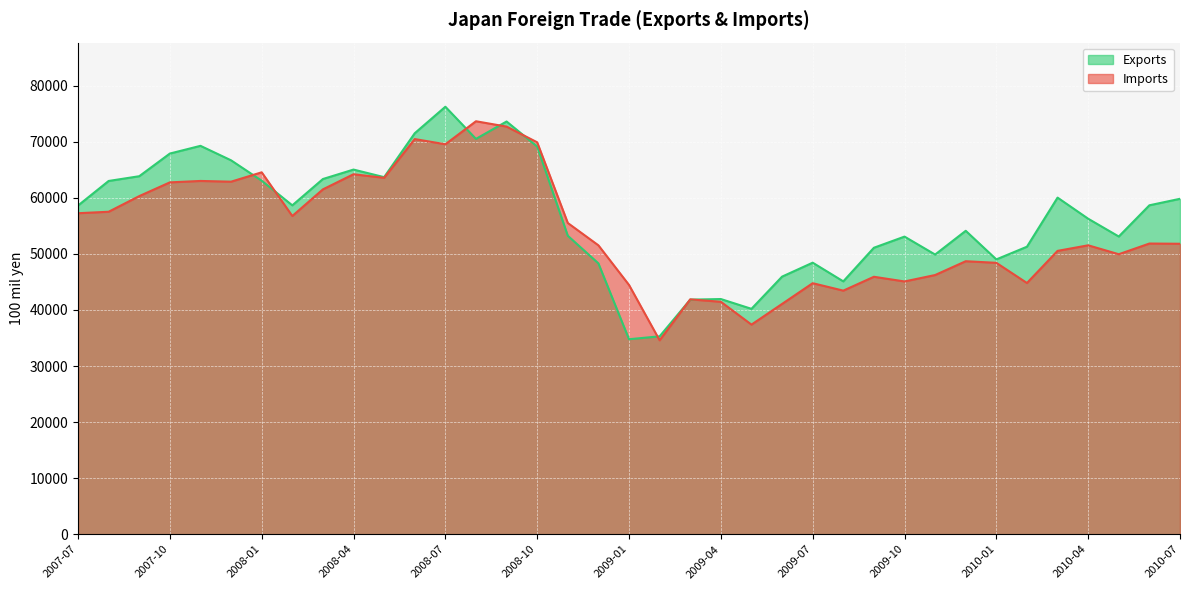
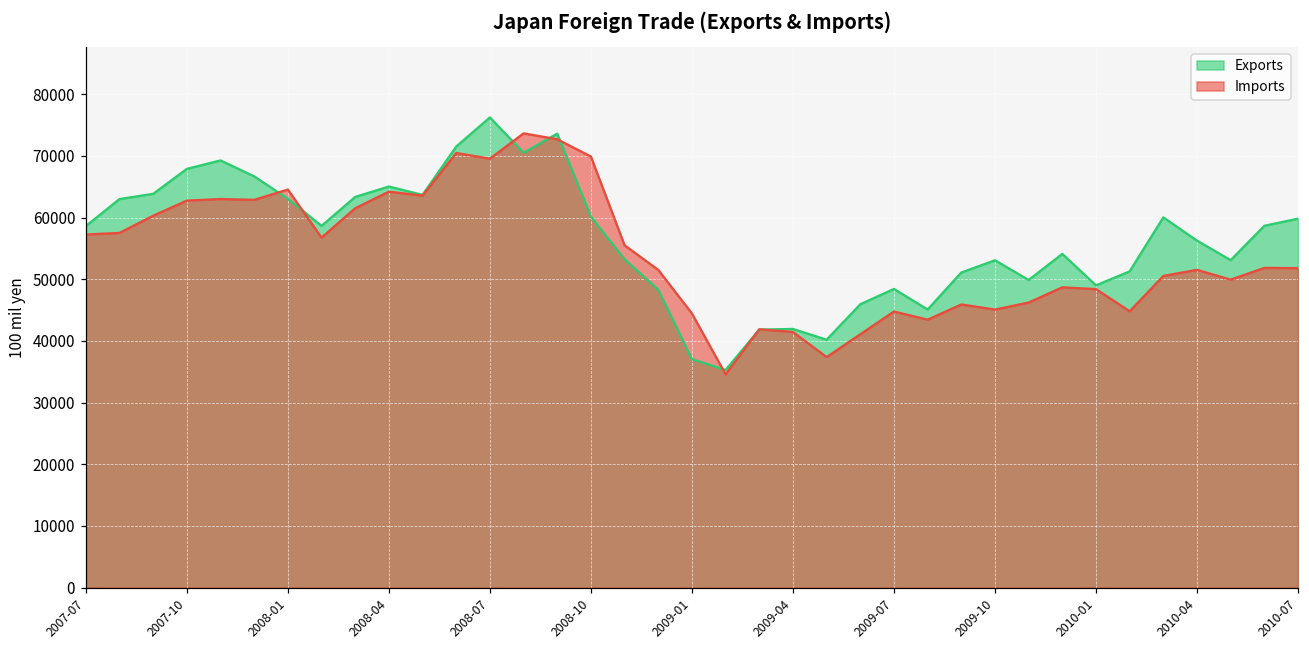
Exports, 2008-10: 69000 -> 60000
Exports, 2009-01: 35000 -> 37000
